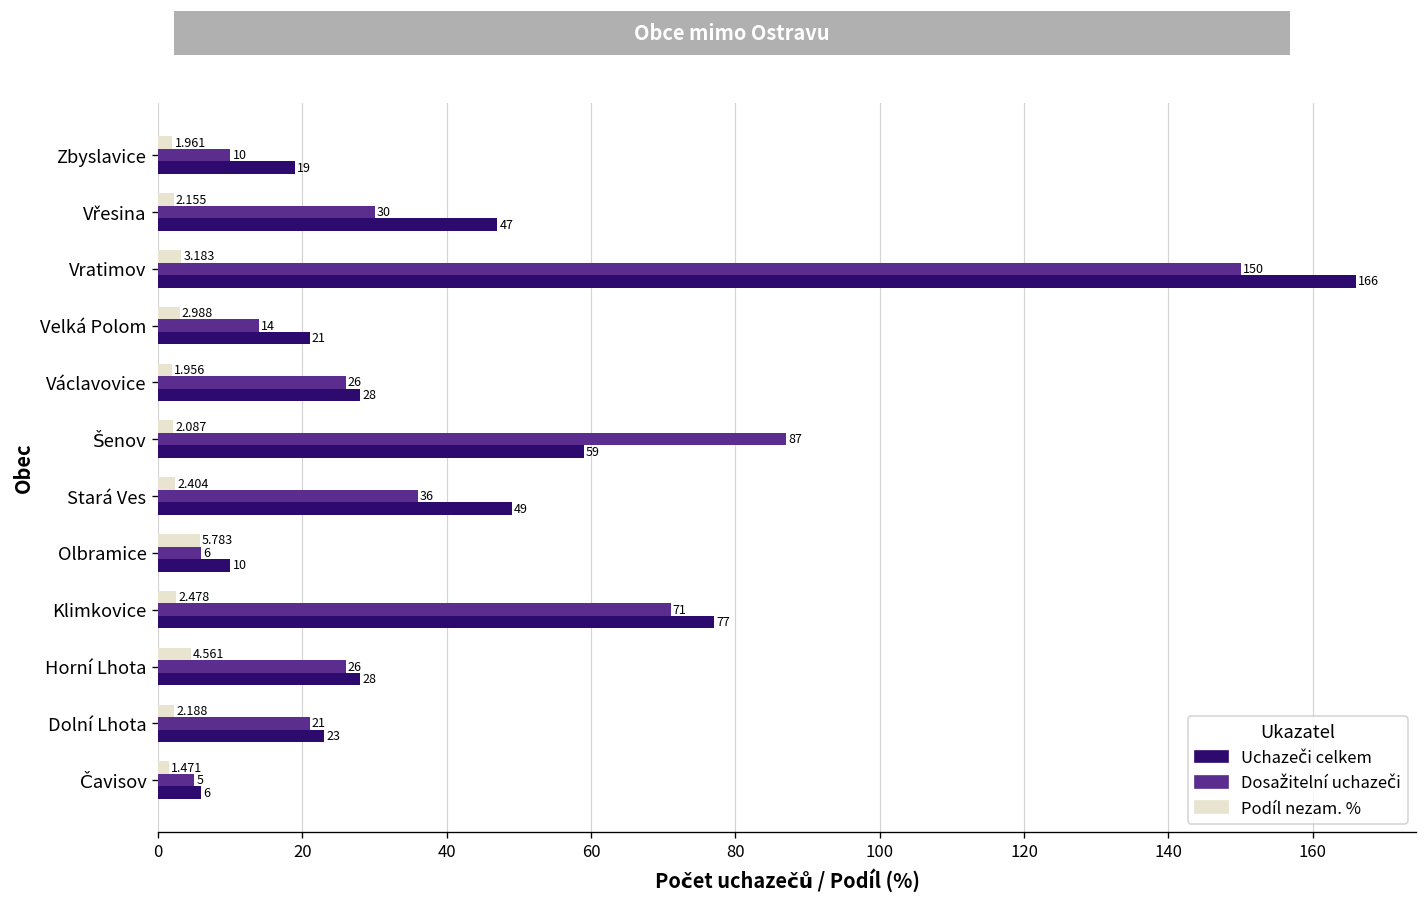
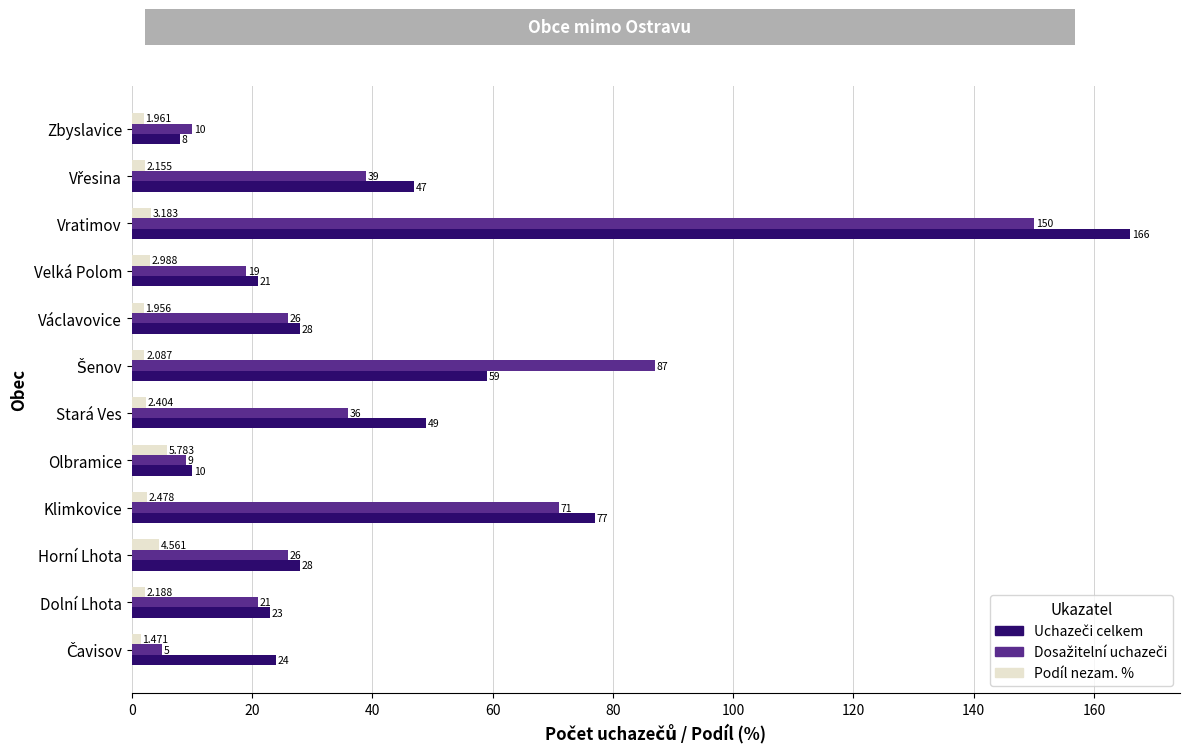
Uchazeči celkem, Zbyslavice: 19 -> 8
Dosažitelní uchazeči, Vřesina: 30 -> 39
Dosažitelní uchazeči, Velká Polom: 14 -> 19
Dosažitelní uchazeči, Olbramice: 6 -> 9
Uchazeči celkem, Čavisov: 6 -> 24
